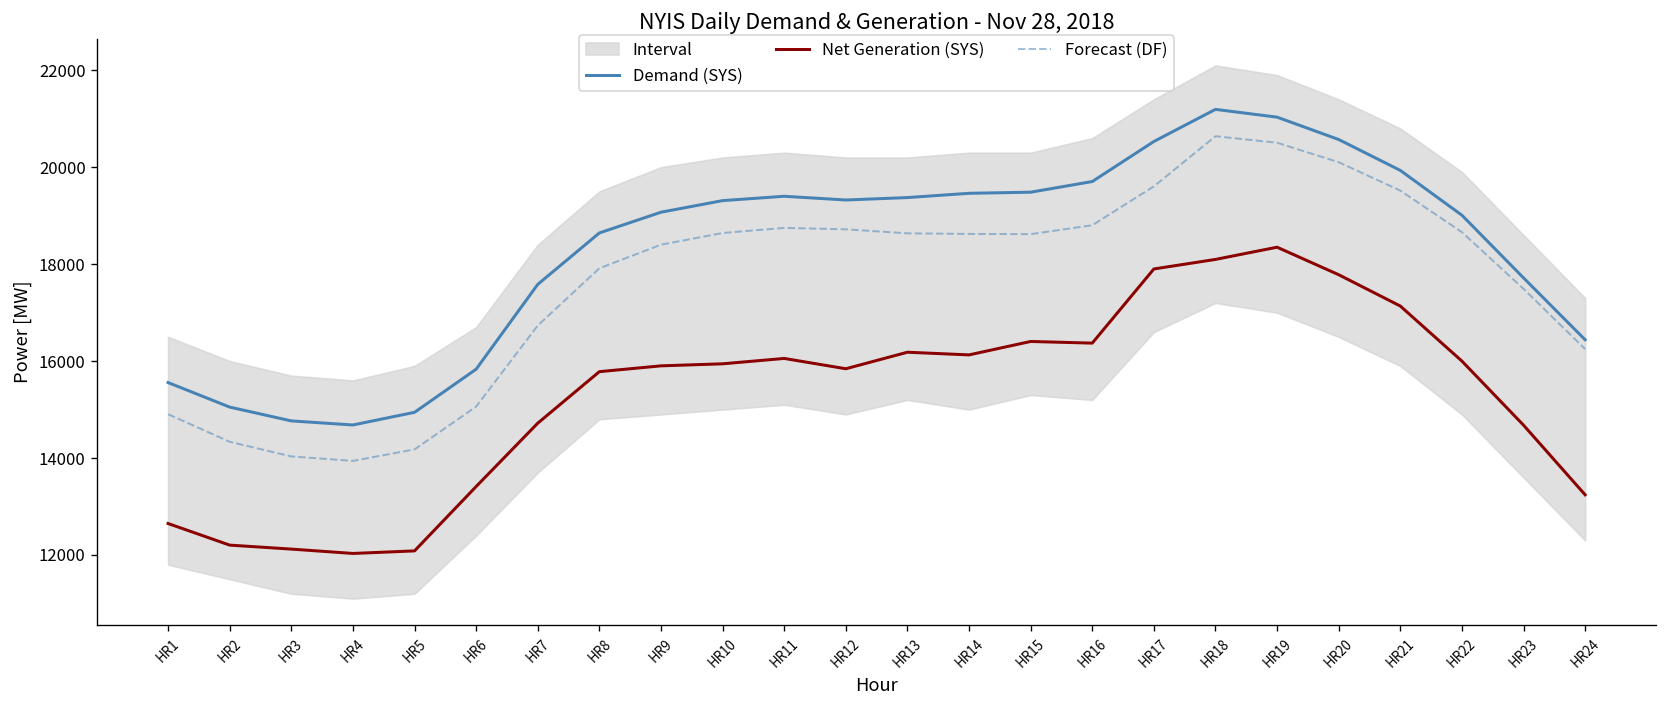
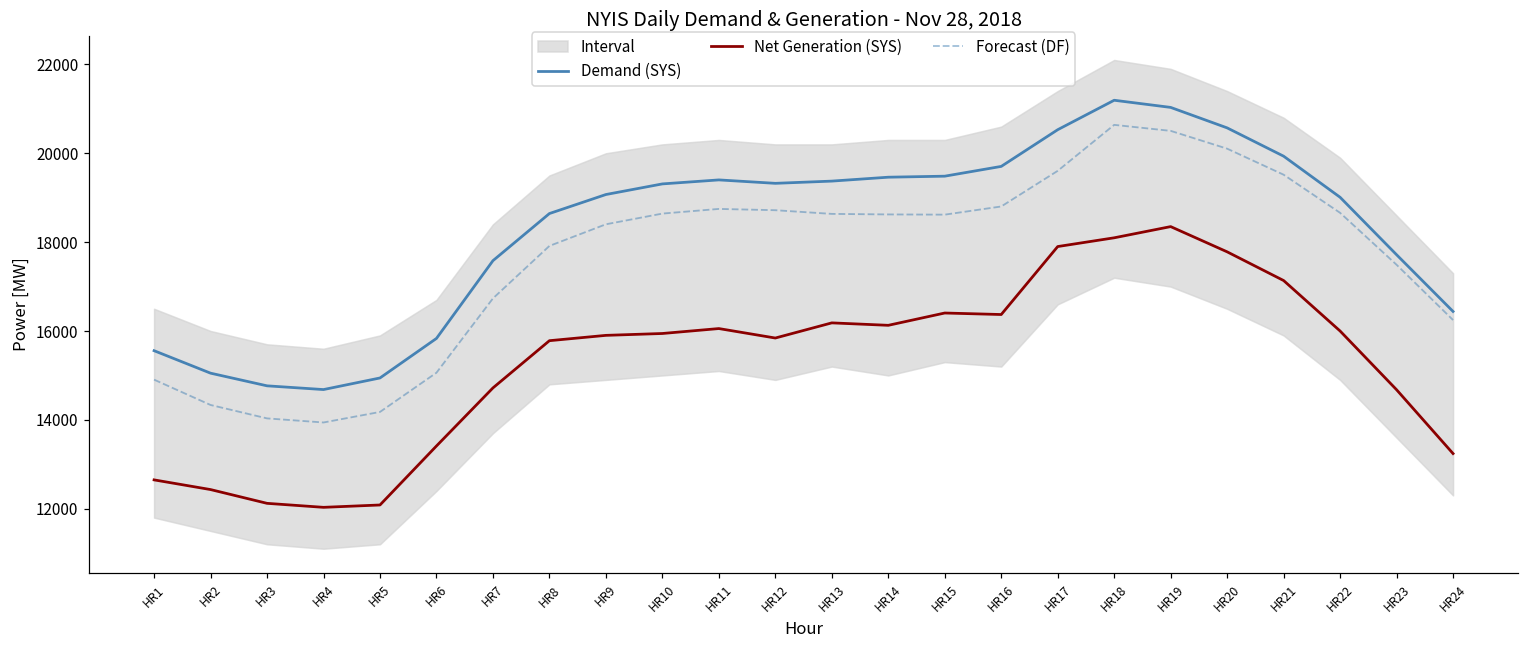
Net Generation (SYS), HR2: 12200 -> 12400
